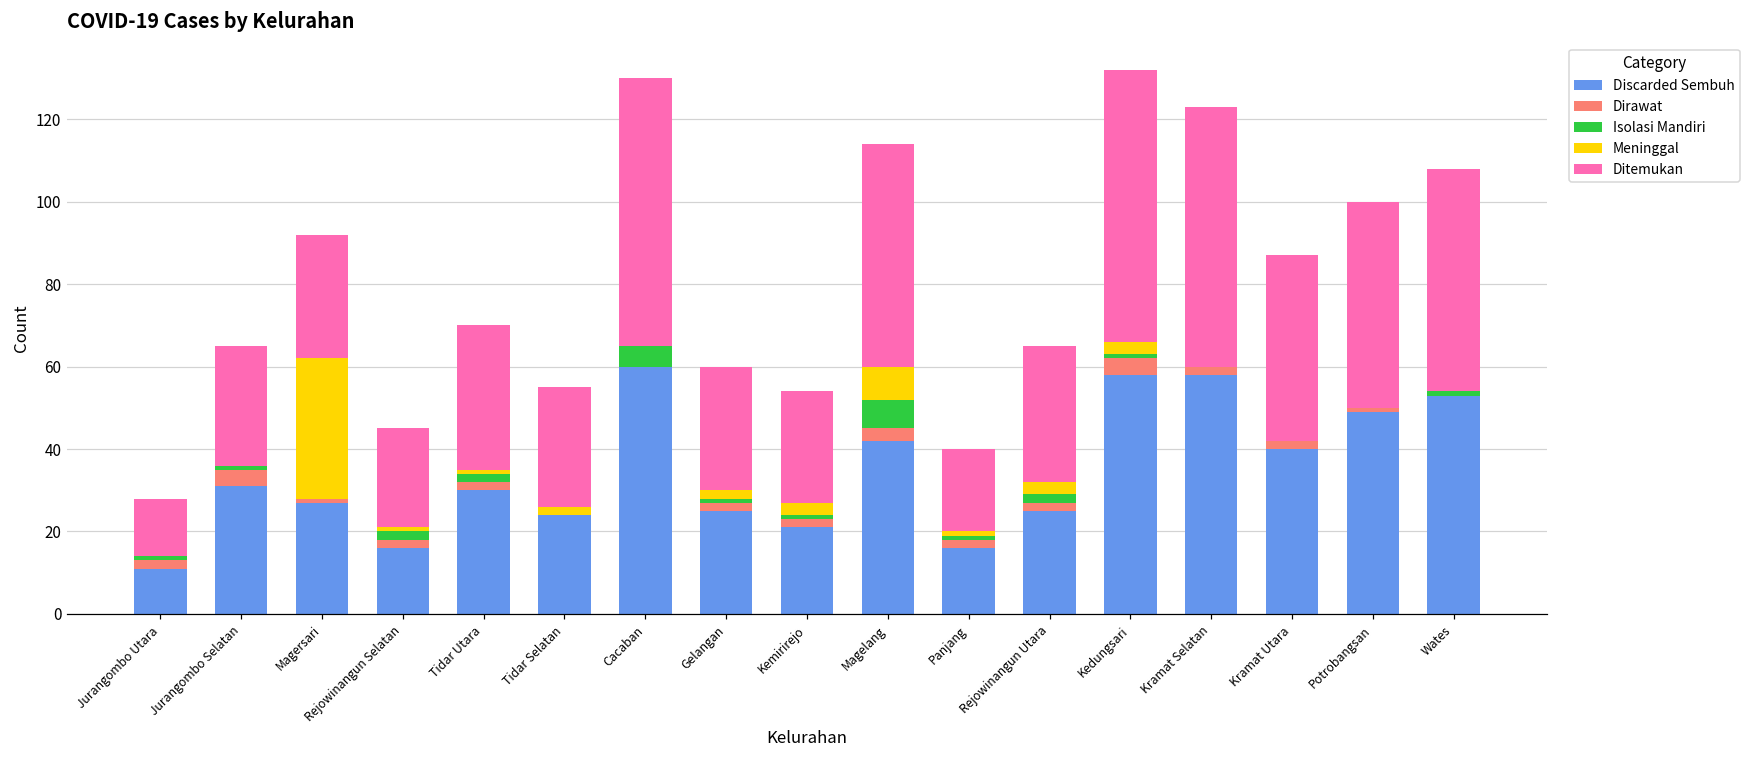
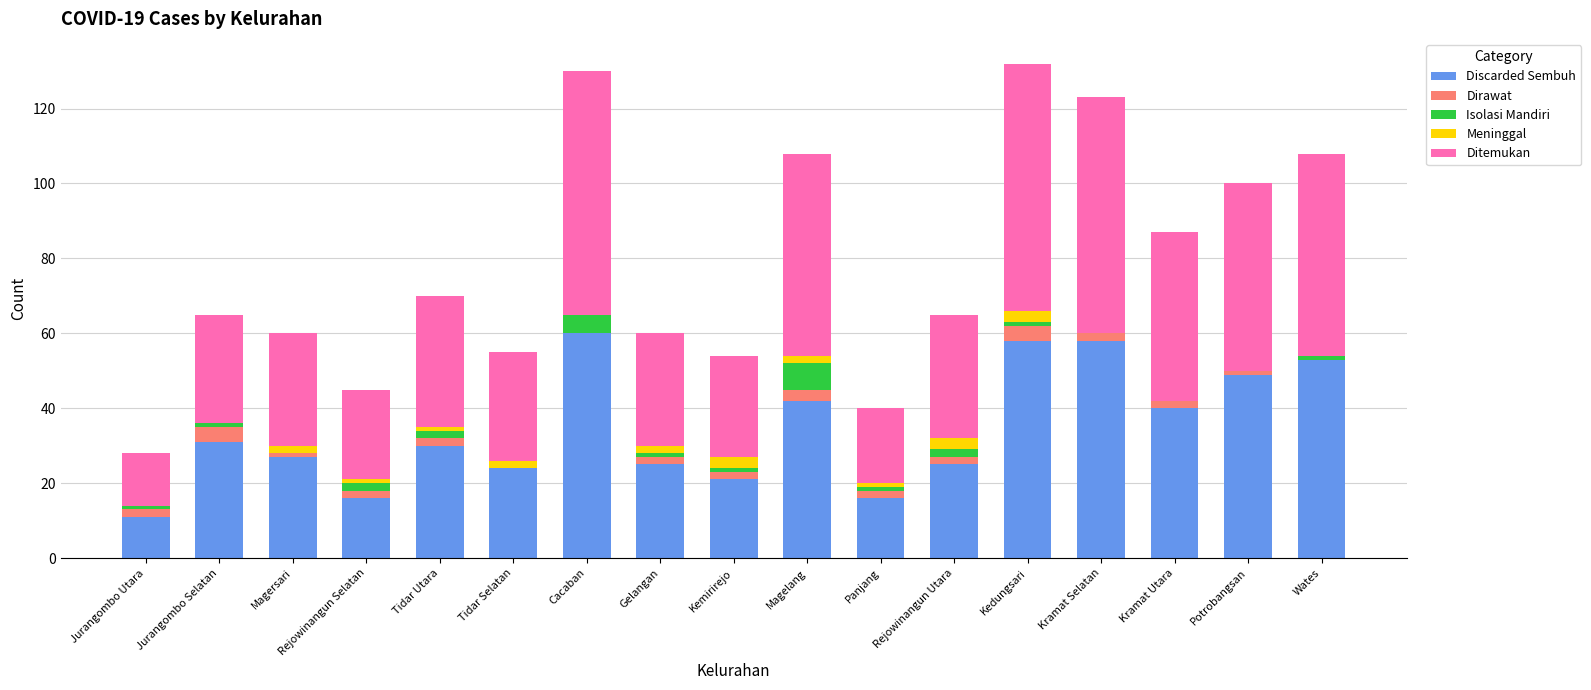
Meninggal, Magersari: 34 -> 2
Meninggal, Magelang: 8 -> 2
